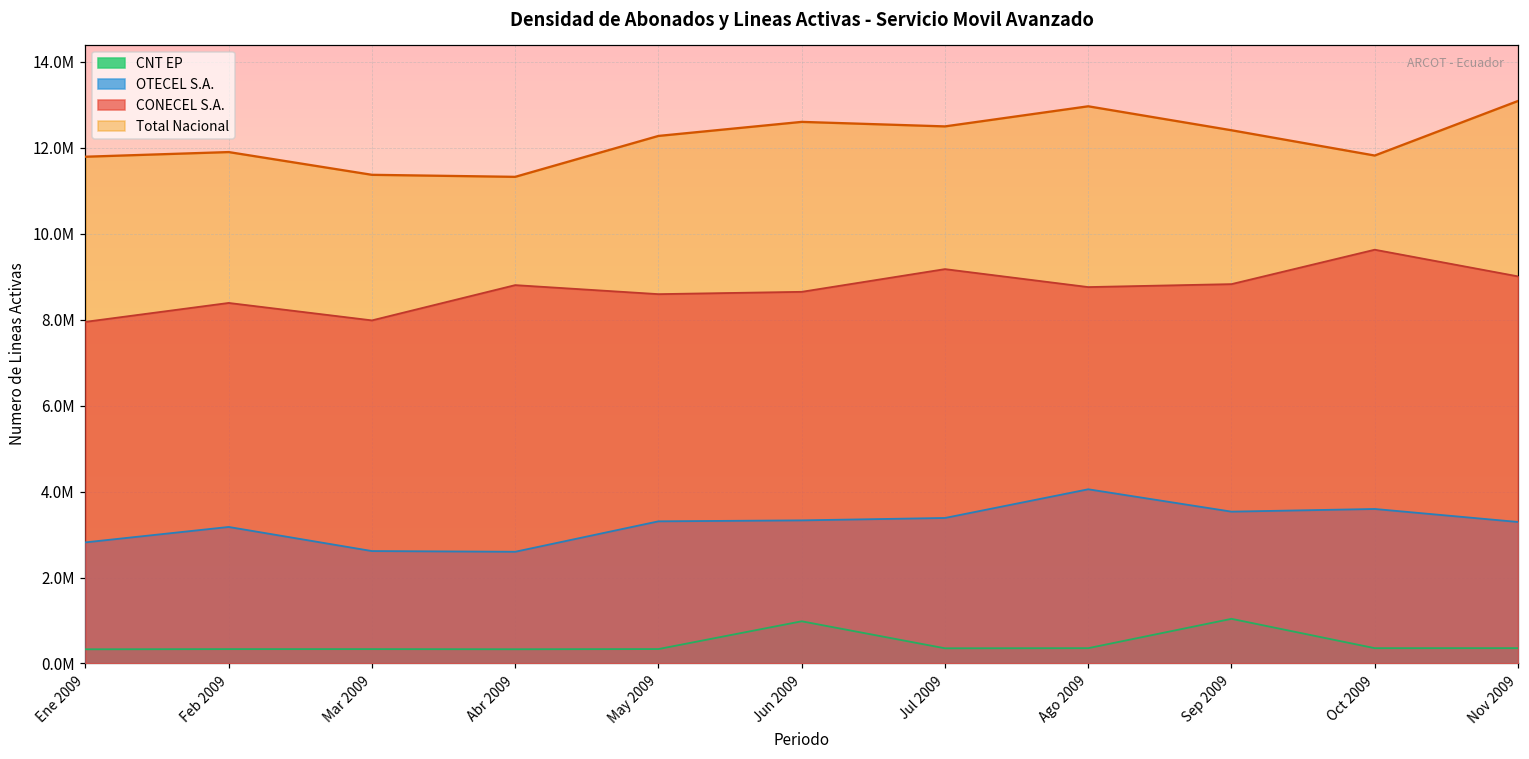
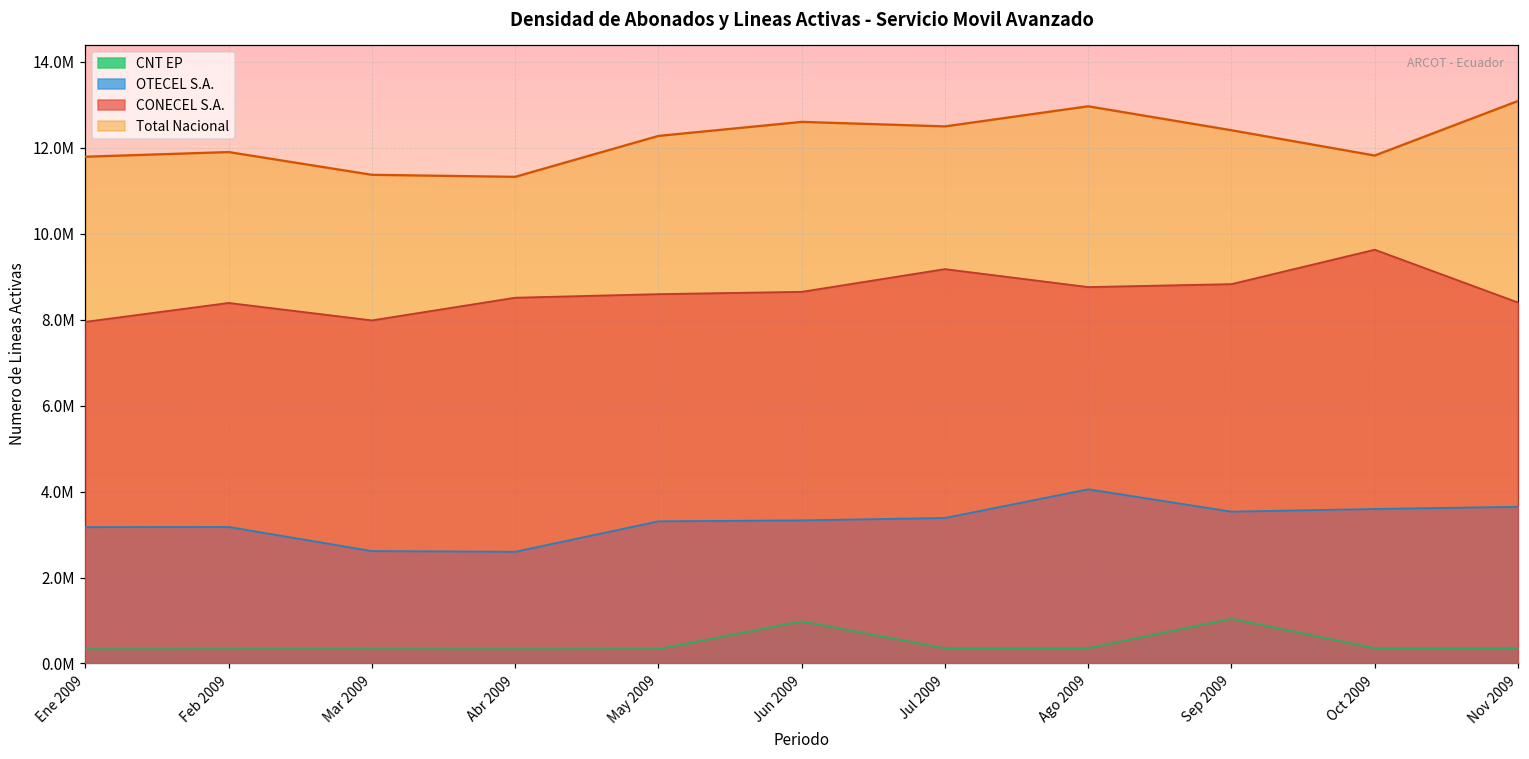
OTECEL S.A., Ene 2009: 2800000 -> 3200000
CONECEL S.A., Abr 2009: 8800000 -> 8500000
OTECEL S.A., Nov 2009: 3300000 -> 3600000
CONECEL S.A., Nov 2009: 9000000 -> 8400000
